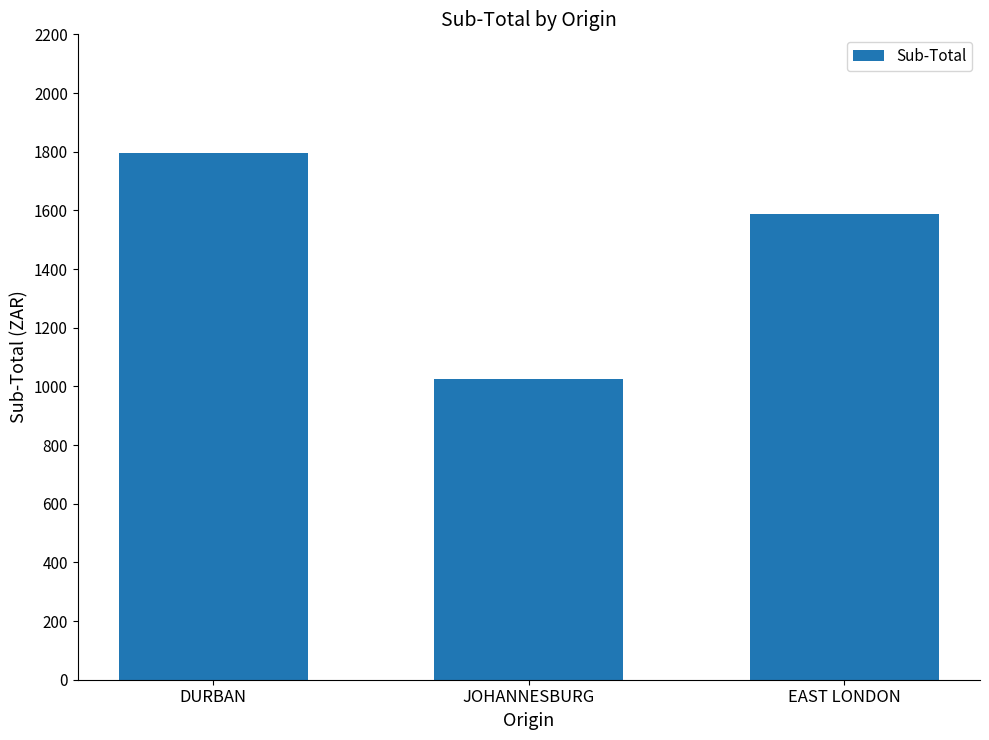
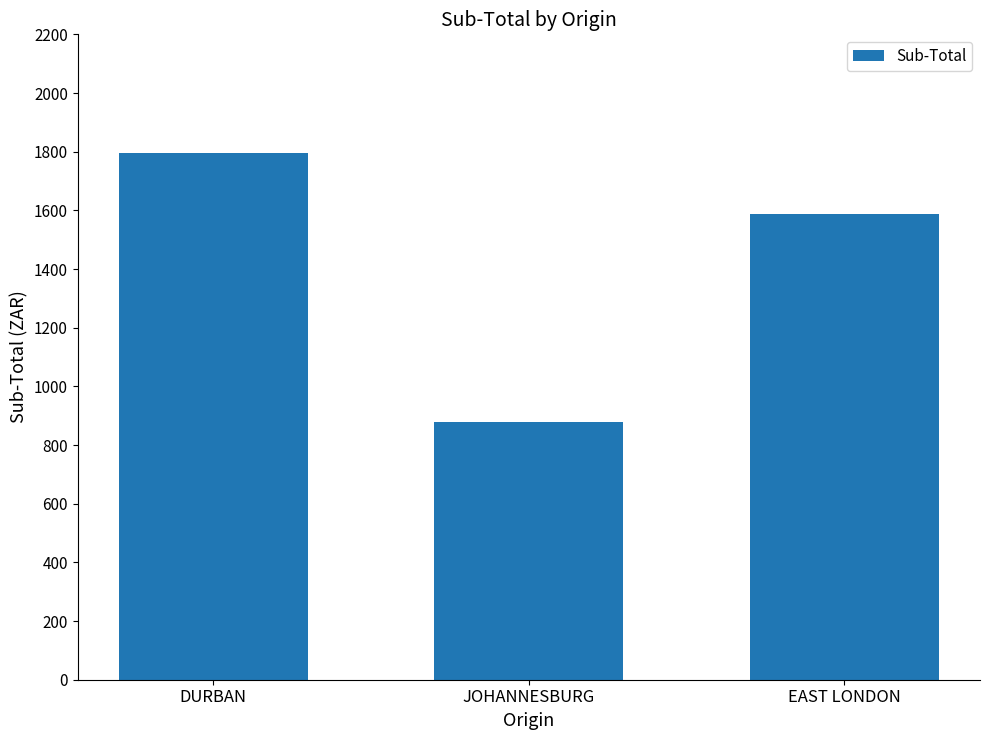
JOHANNESBURG: 1030 -> 880
